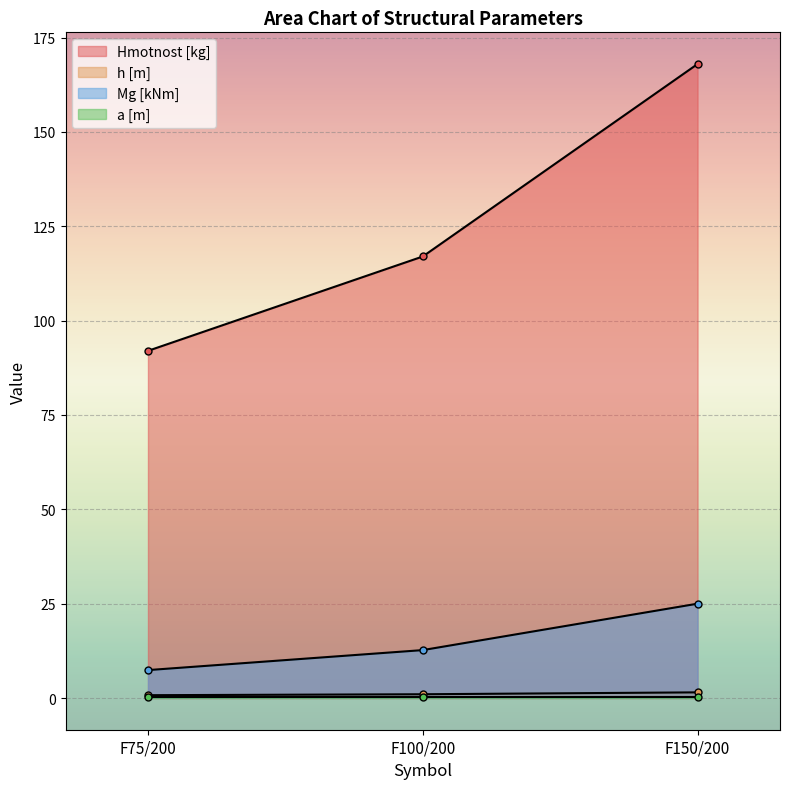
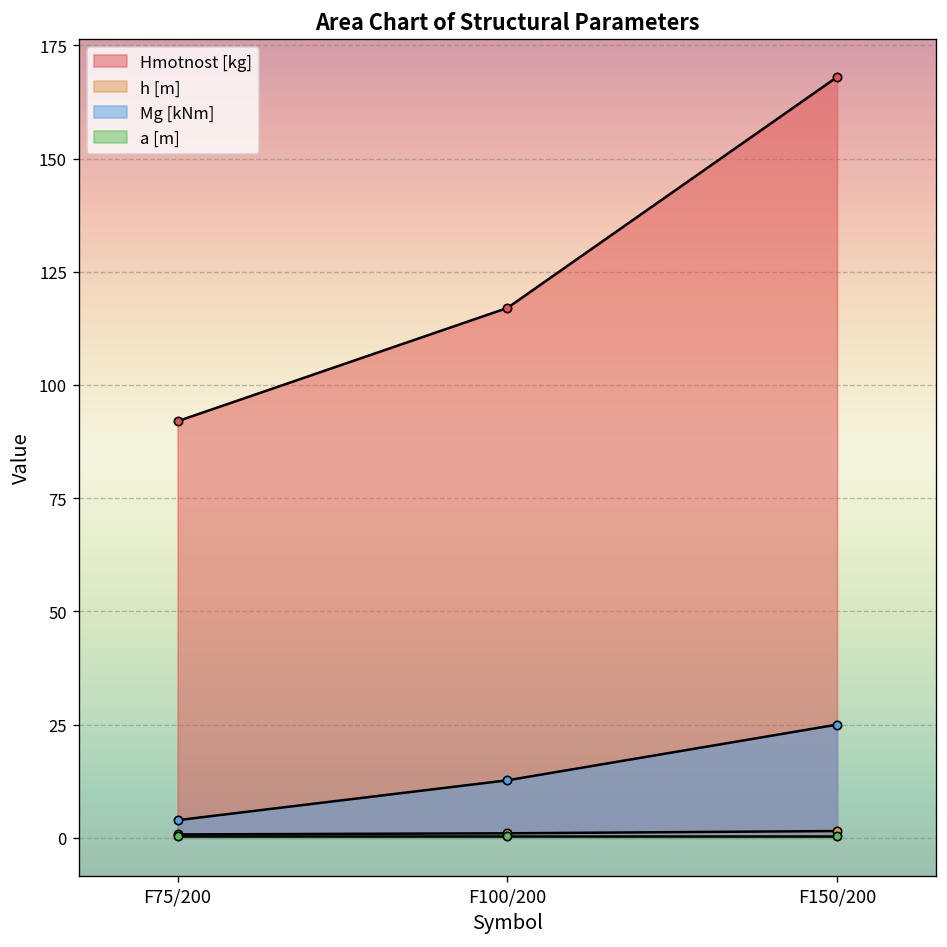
Mg [kNm], F75/200: 7 -> 4
